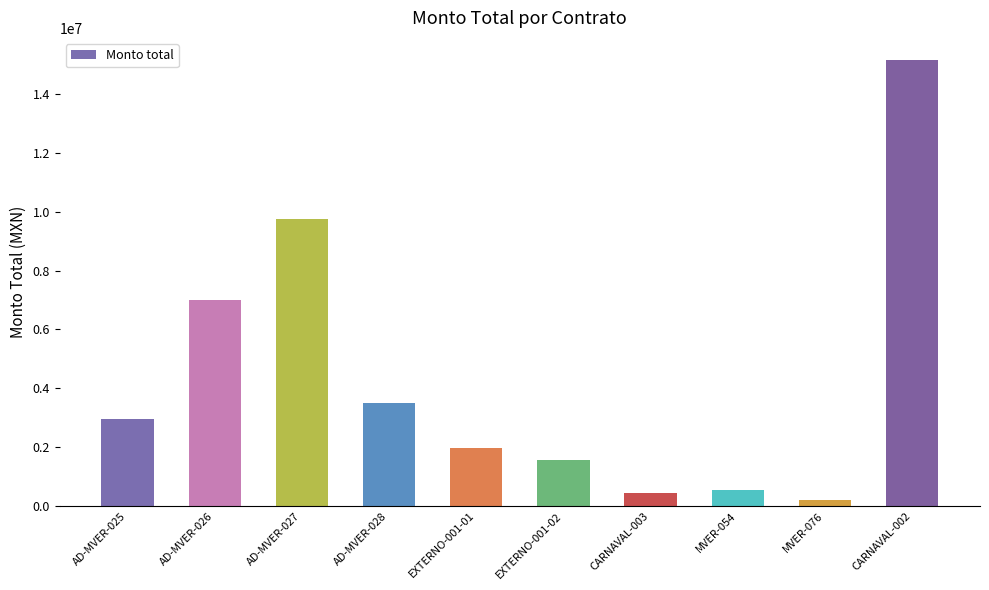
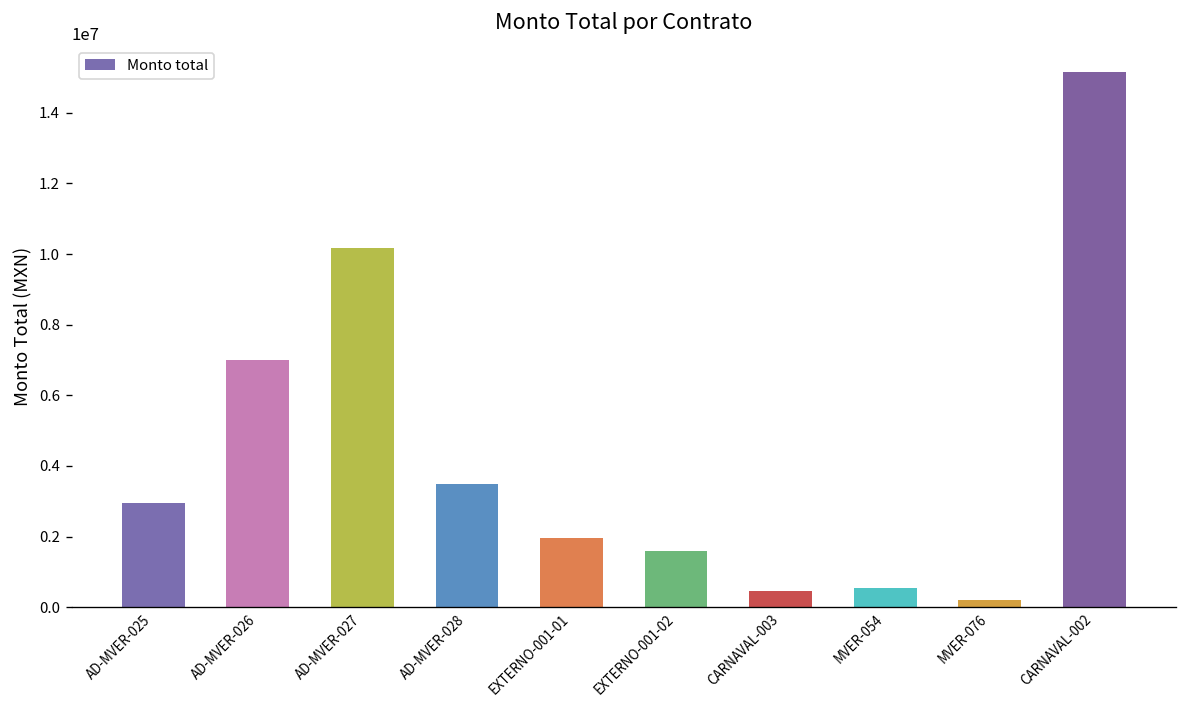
AD-MVER-027: 9800000 -> 10200000
